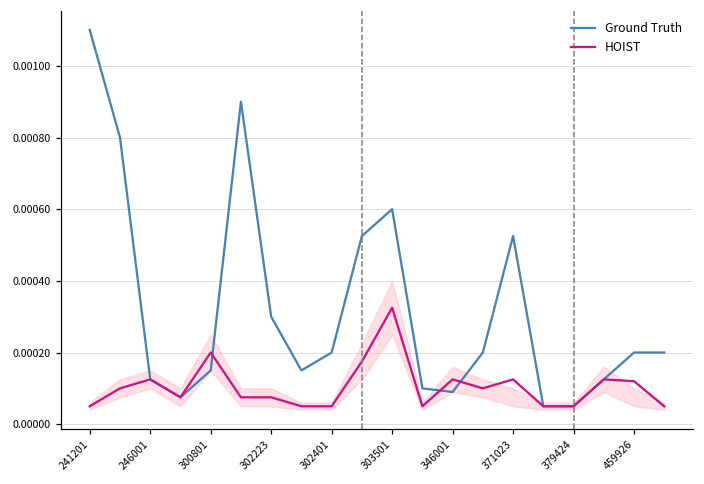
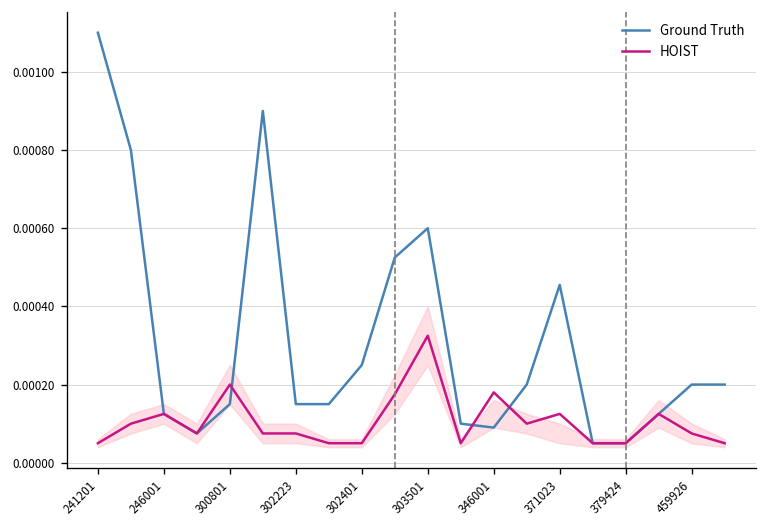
Ground Truth, 302223: 0.00030 -> 0.00015
Ground Truth, 302401: 0.00020 -> 0.00025
HOIST, 346001: 0.00013 -> 0.00018
Ground Truth, 371023: 0.00053 -> 0.00046
HOIST, 459926: 0.00012 -> 0.00008
